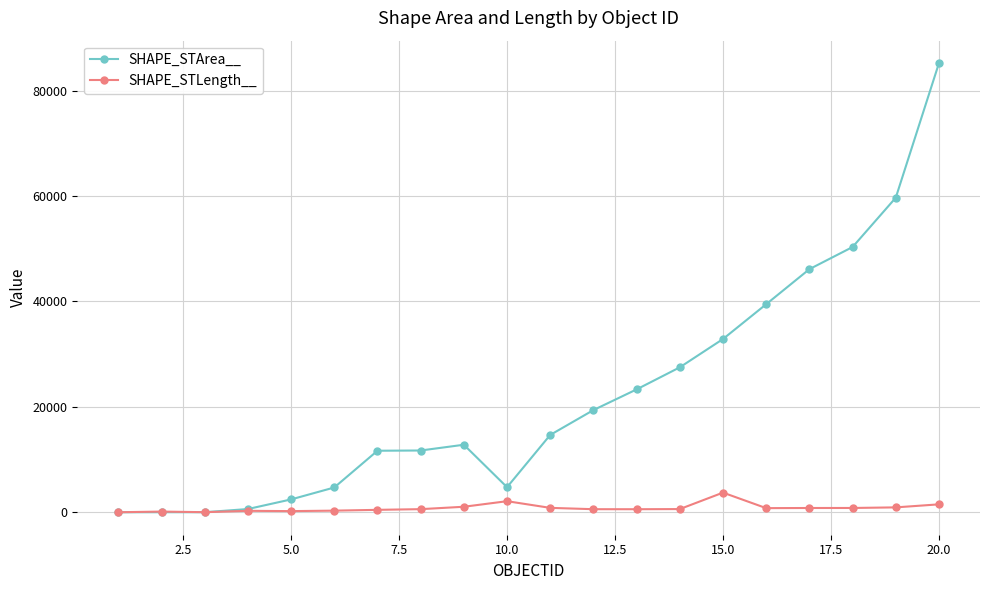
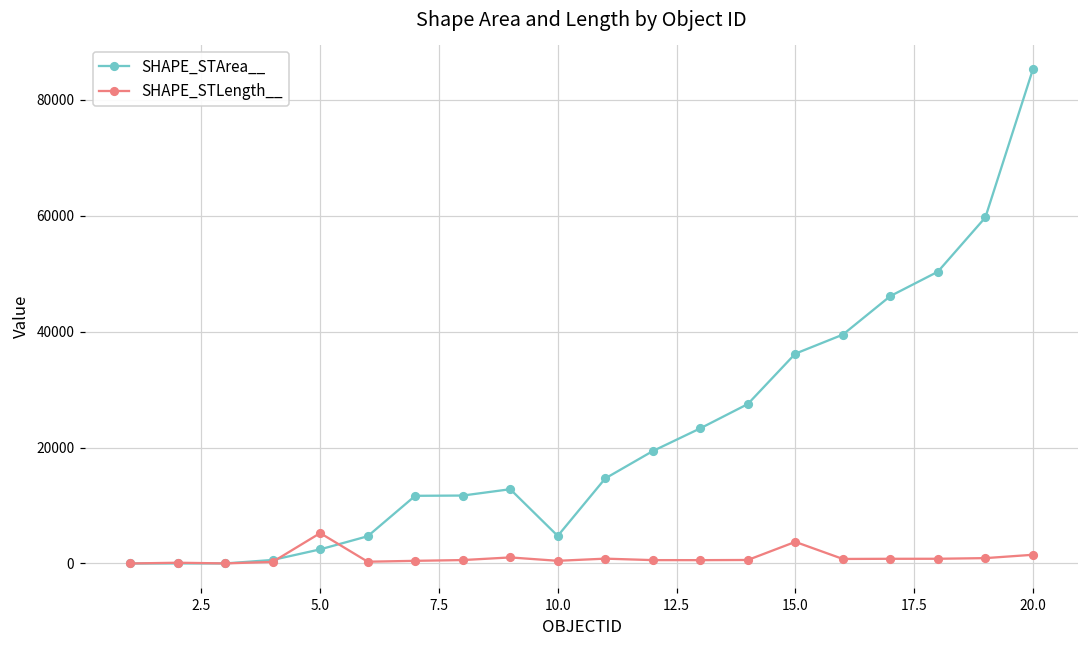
SHAPE_STLength__, 5.0: 0 -> 5000
SHAPE_STLength__, 10.0: 2000 -> 0
SHAPE_STArea__, 15.0: 33000 -> 36000
